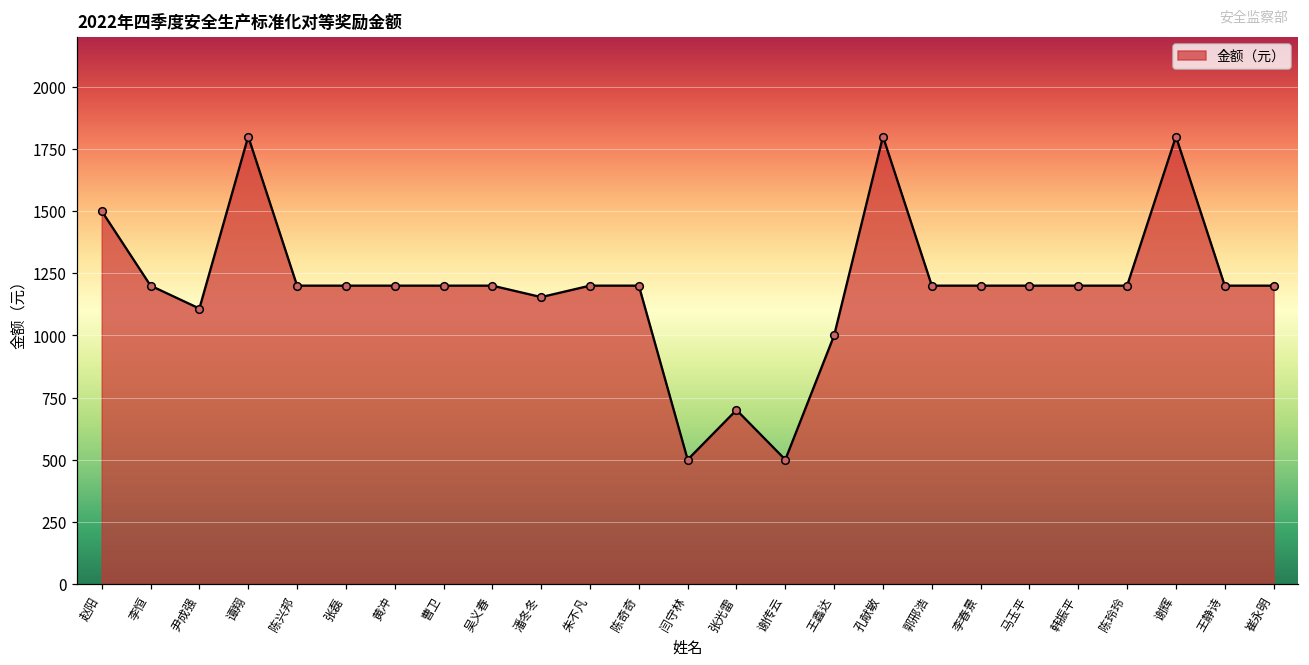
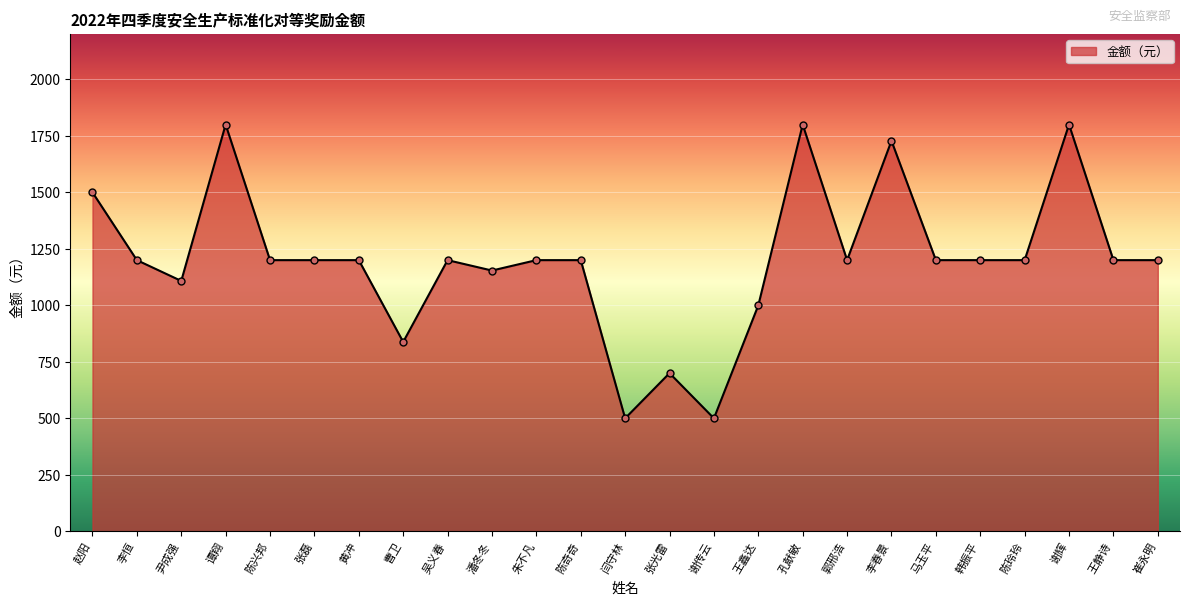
曹卫: 1200 -> 840
李春景: 1200 -> 1730
